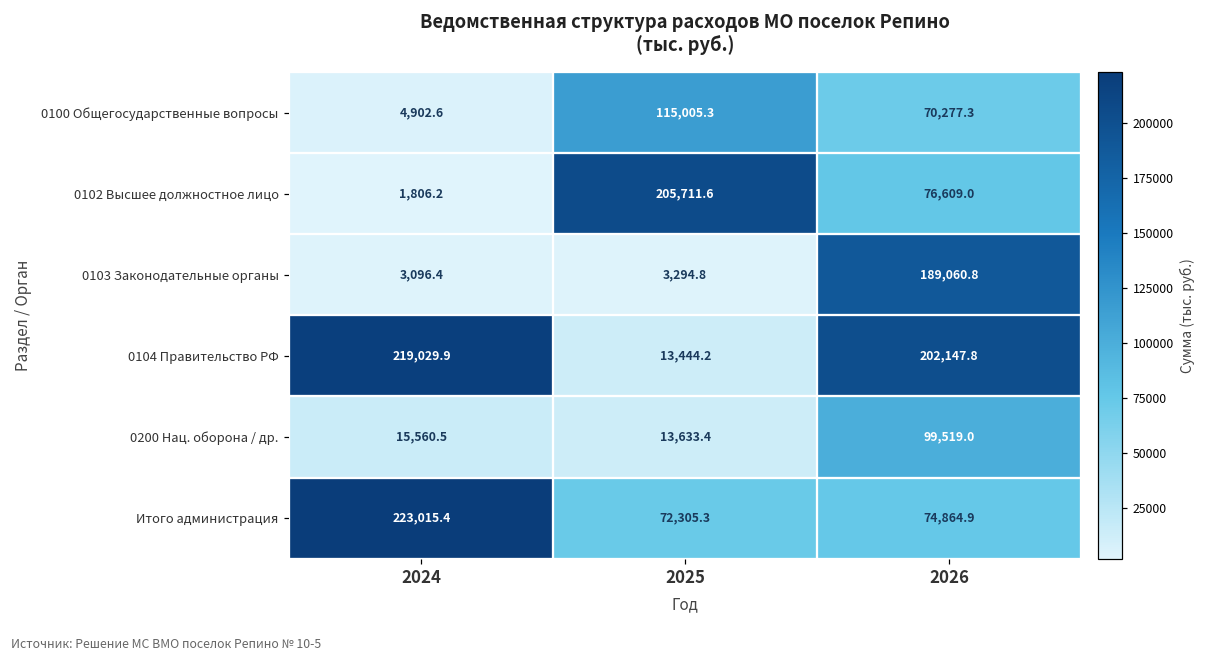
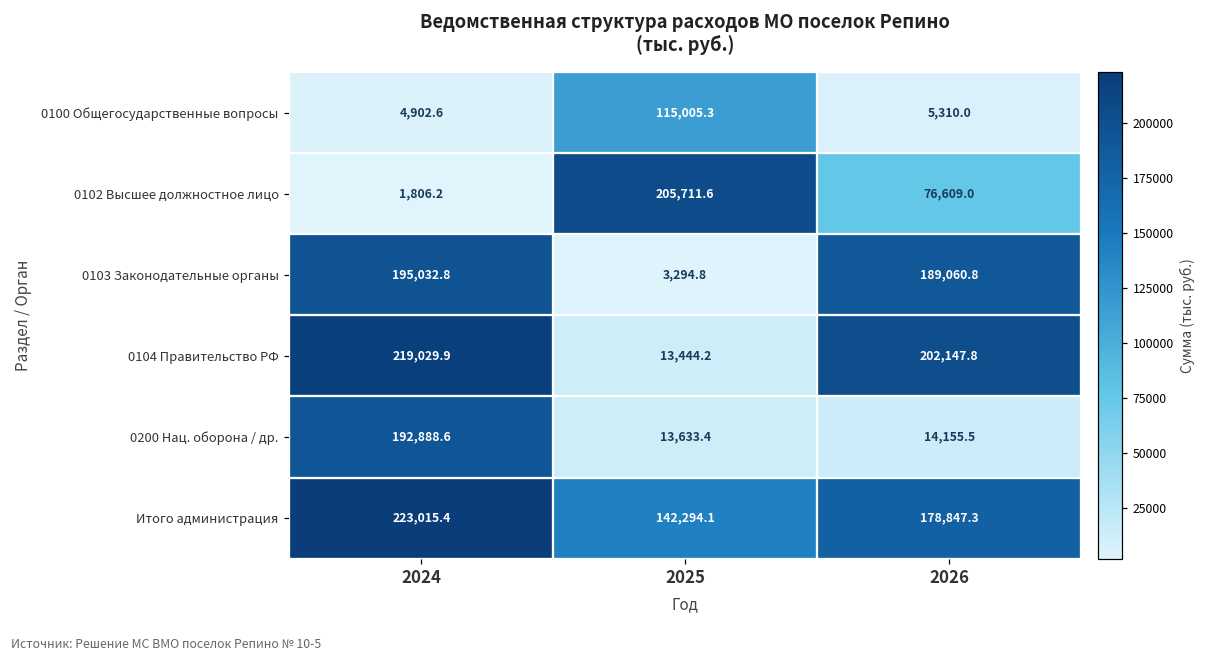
0100 Общегосударственные вопросы, 2026: 70,277.3 -> 5,310.0
0103 Законодательные органы, 2024: 3,096.4 -> 195,032.8
0200 Нац. оборона / др., 2024: 15,560.5 -> 192,888.6
0200 Нац. оборона / др., 2026: 99,519.0 -> 14,155.5
Итого администрация, 2025: 72,305.3 -> 142,294.1
Итого администрация, 2026: 74,864.9 -> 178,847.3
